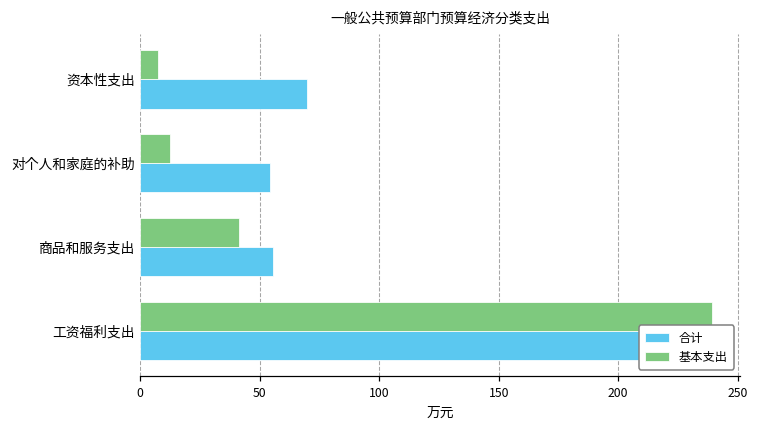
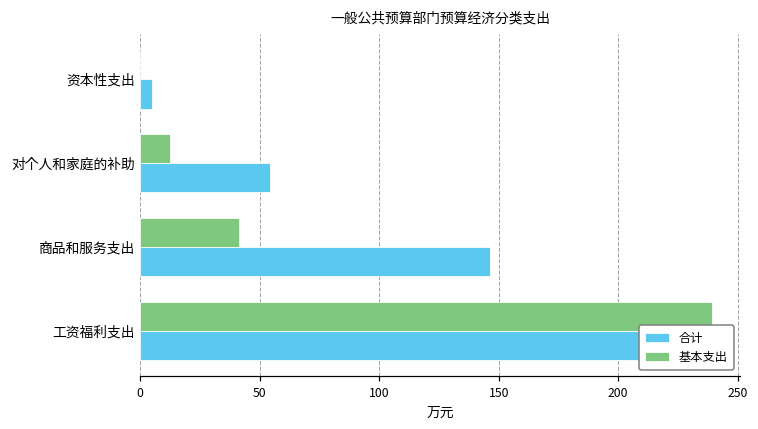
基本支出, 资本性支出: 8 -> 0
合计, 资本性支出: 70 -> 5
合计, 商品和服务支出: 55 -> 146
